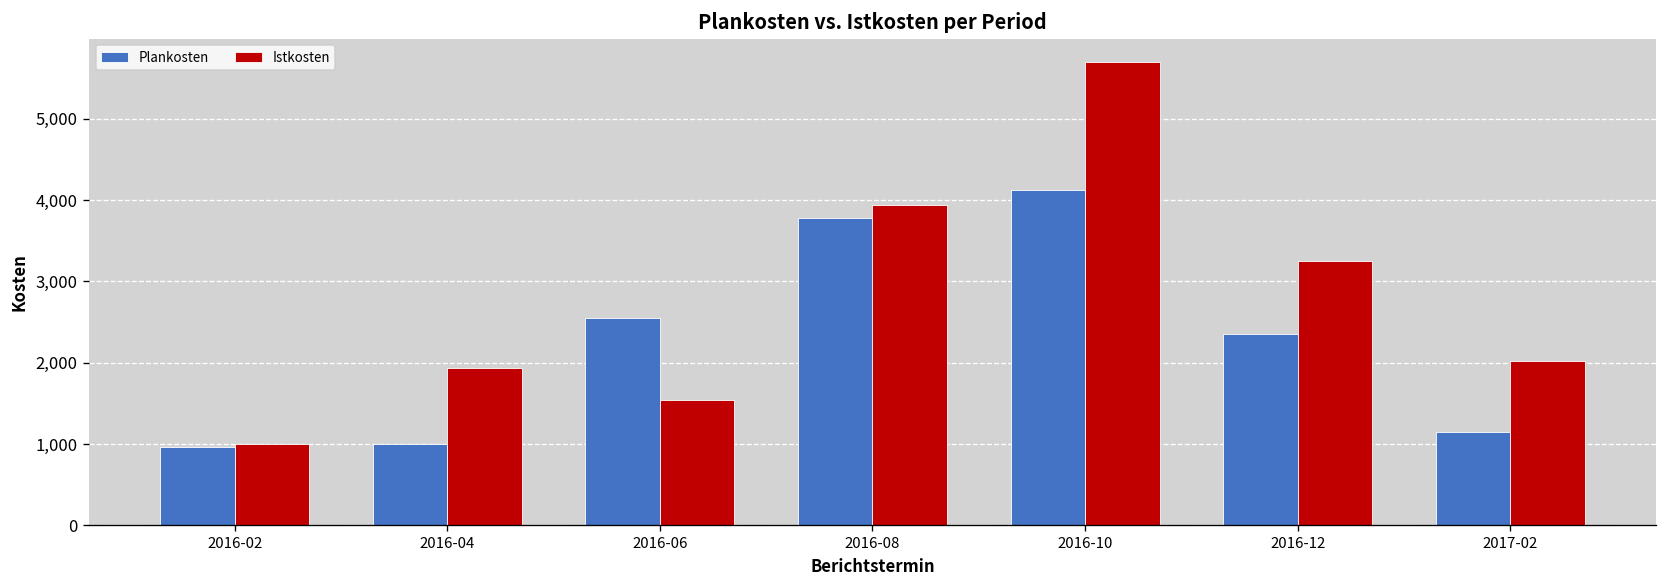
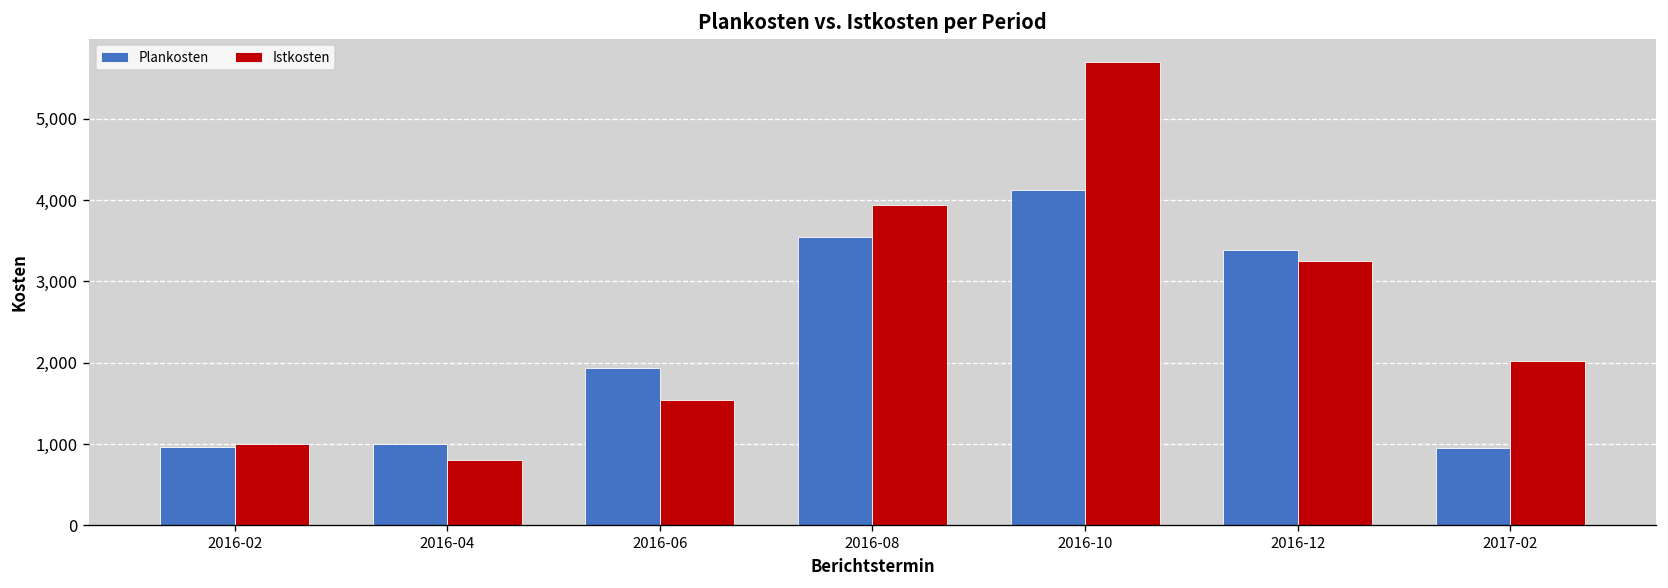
Istkosten, 2016-04: 1,900 -> 800
Plankosten, 2016-06: 2,600 -> 1,900
Plankosten, 2016-08: 3,800 -> 3,600
Plankosten, 2016-12: 2,400 -> 3,400
Plankosten, 2017-02: 1,100 -> 1,000
